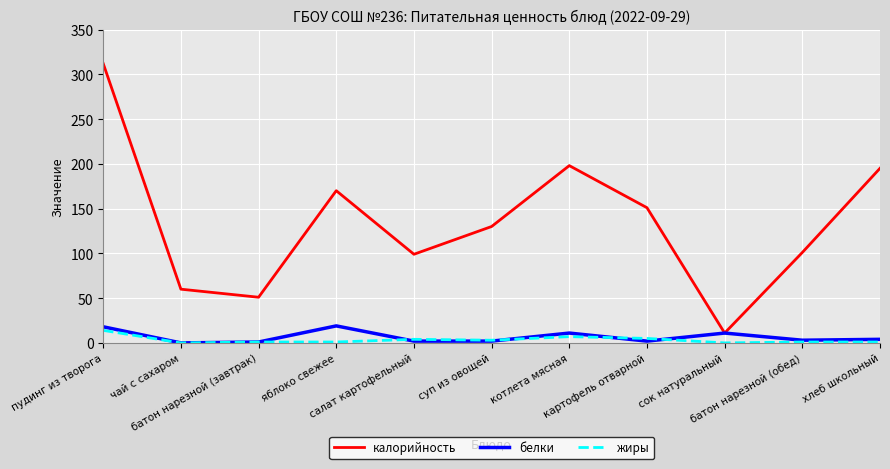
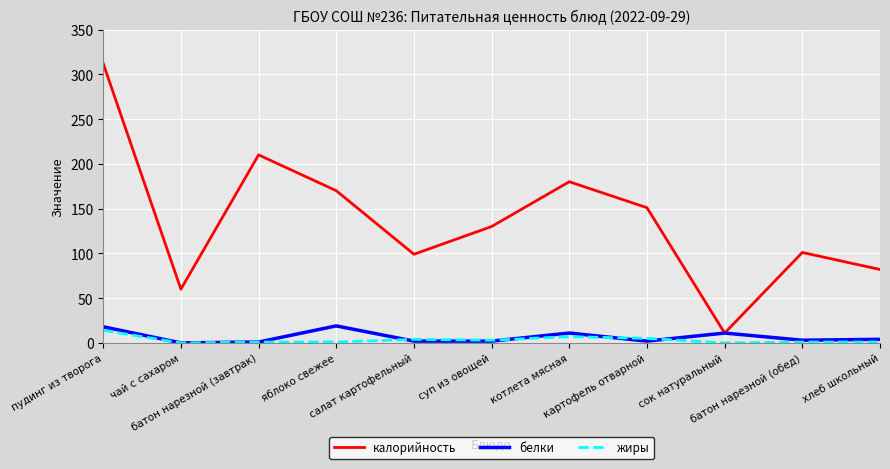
калорийность, батон нарезной (завтрак): 50 -> 210
калорийность, котлета мясная: 200 -> 180
калорийность, хлеб школьный: 200 -> 80
